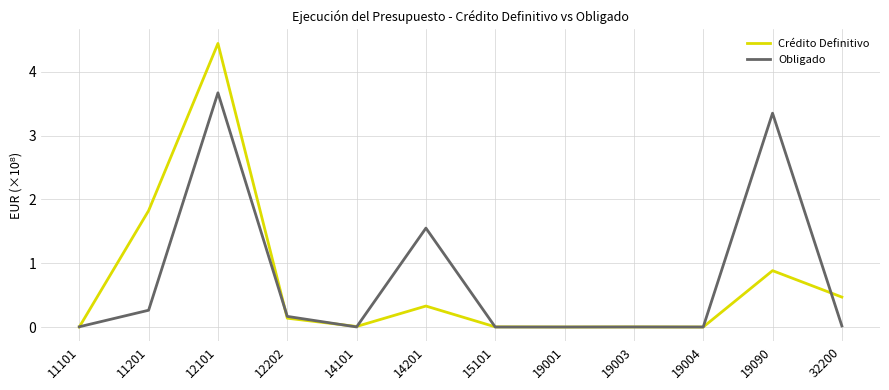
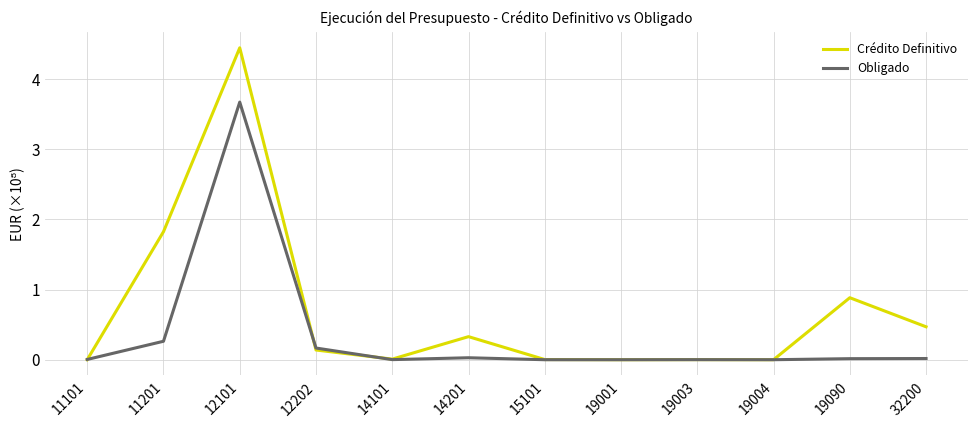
Obligado, 14201: 1.6 -> 0.0
Obligado, 19090: 3.4 -> 0.0
